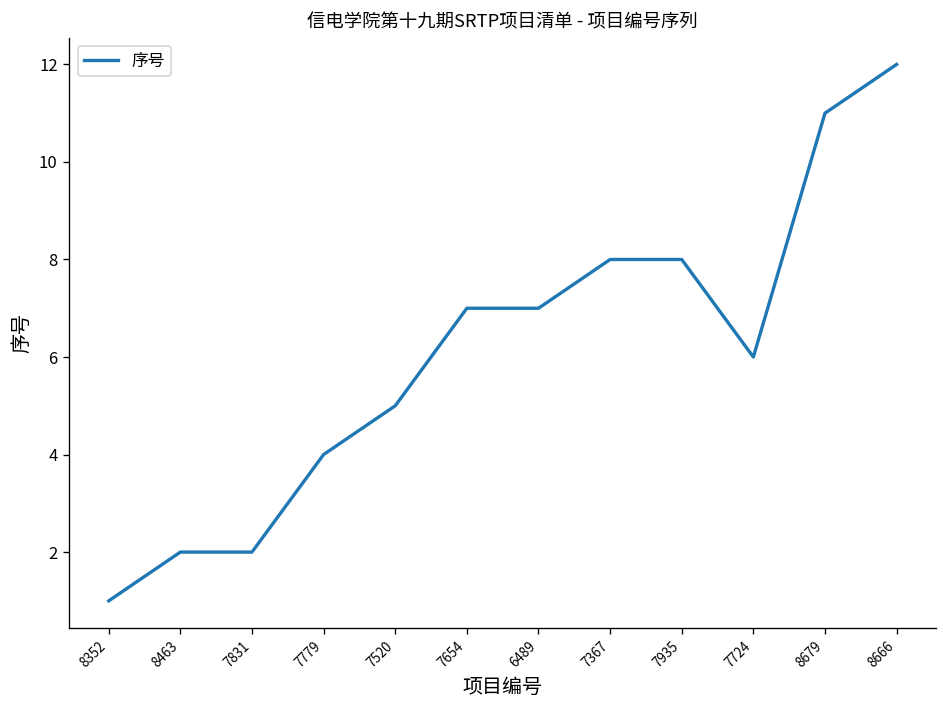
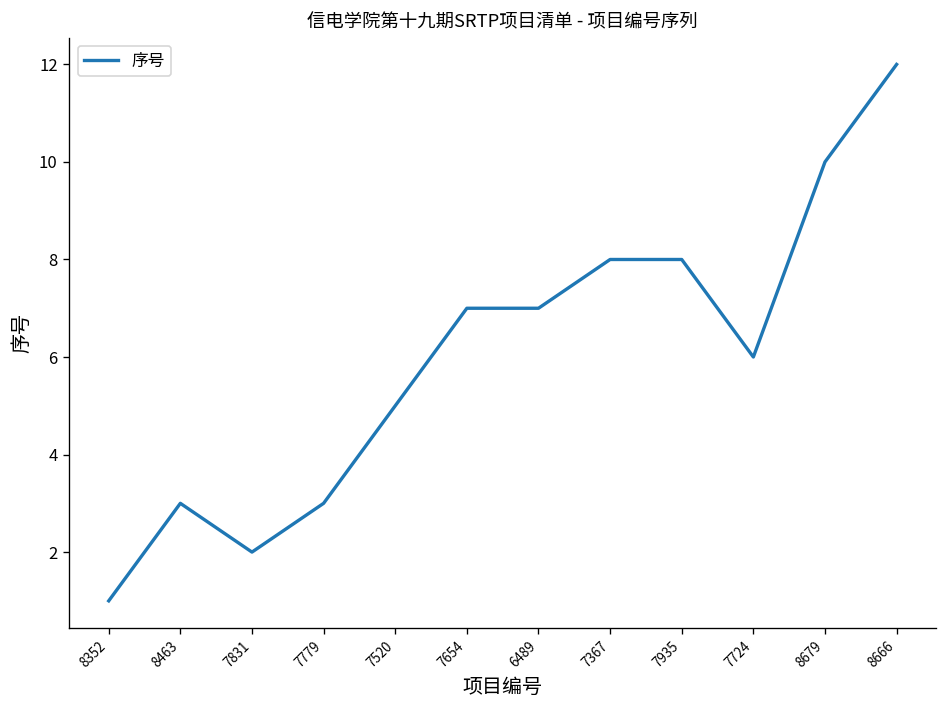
8463: 2 -> 3
7779: 4 -> 3
8679: 11 -> 10
